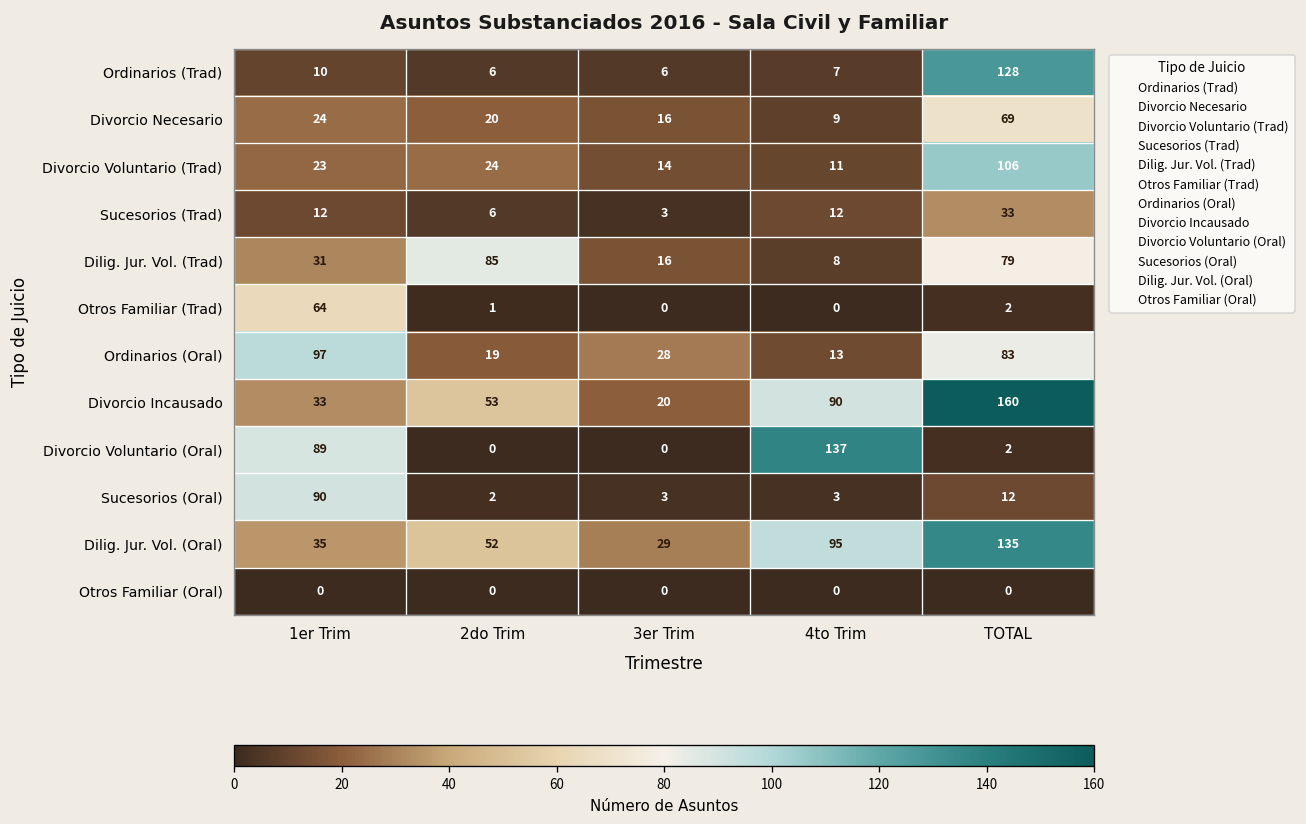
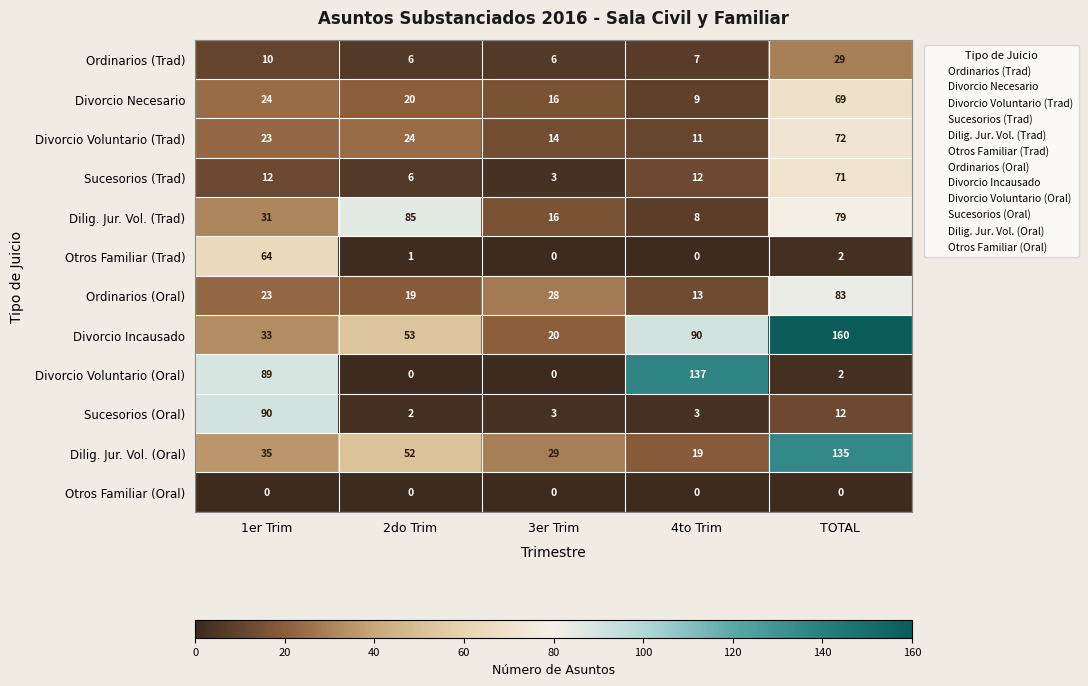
Ordinarios (Trad), TOTAL: 128 -> 29
Divorcio Voluntario (Trad), TOTAL: 106 -> 72
Sucesorios (Trad), TOTAL: 33 -> 71
Ordinarios (Oral), 1er Trim: 97 -> 23
Dilig. Jur. Vol. (Oral), 4to Trim: 95 -> 19
